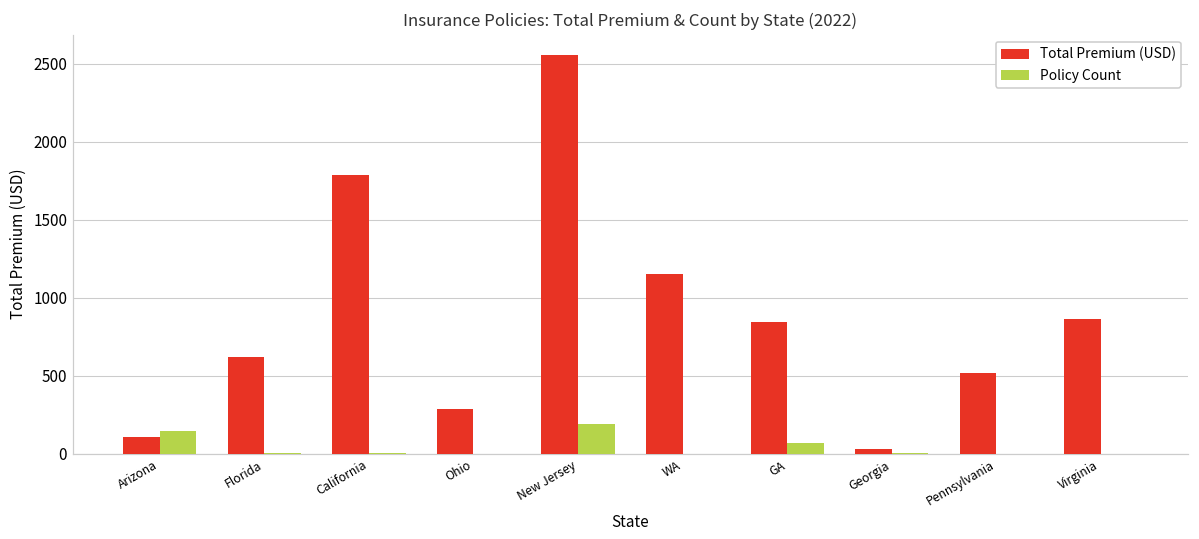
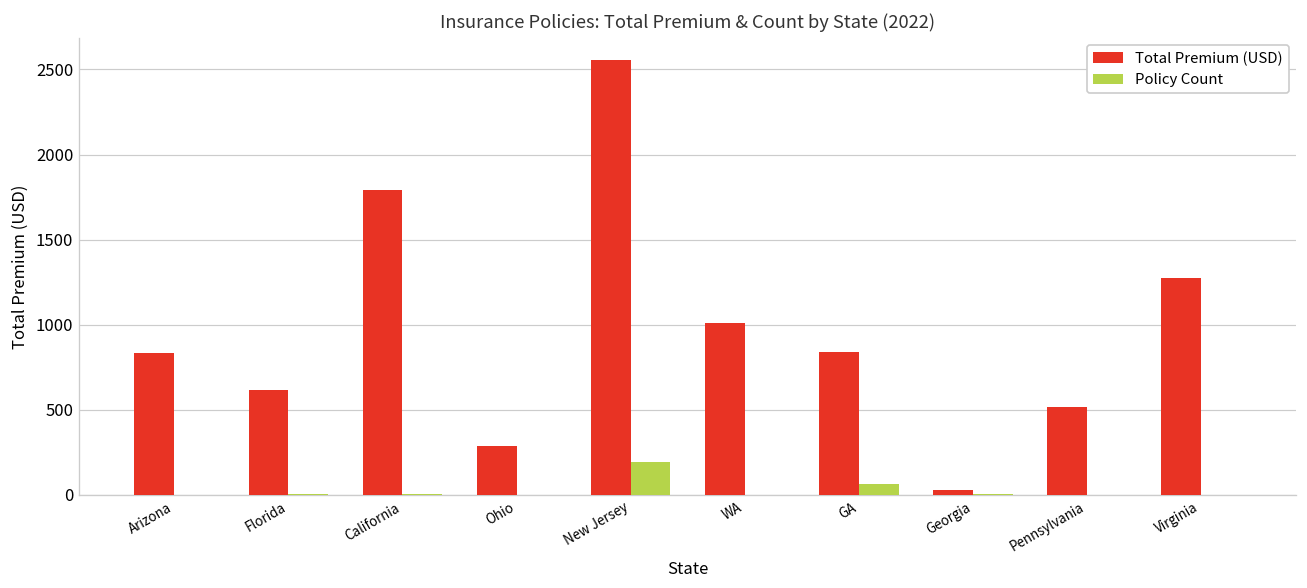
Total Premium (USD), Arizona: 110 -> 830
Policy Count, Arizona: 150 -> 0
Total Premium (USD), WA: 1150 -> 1010
Total Premium (USD), Virginia: 870 -> 1270
